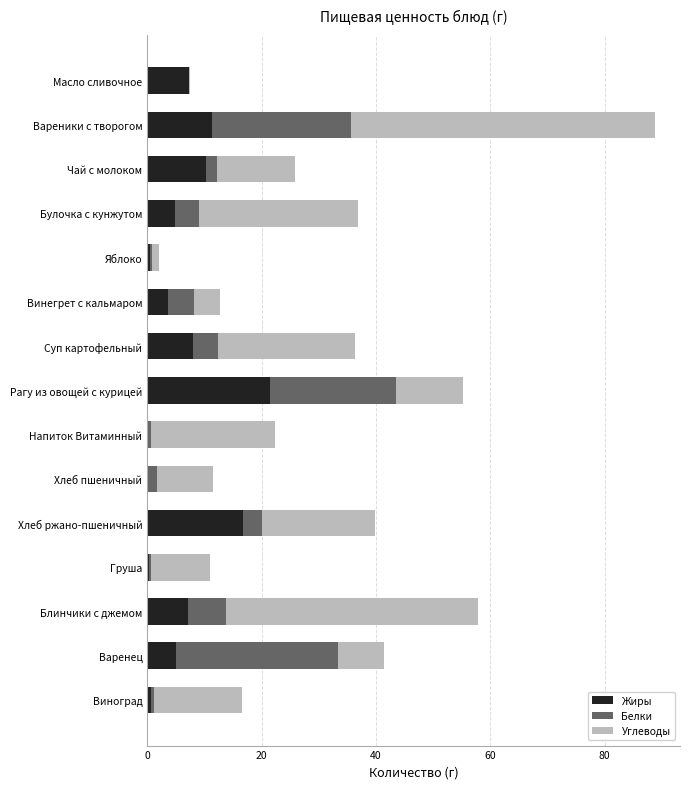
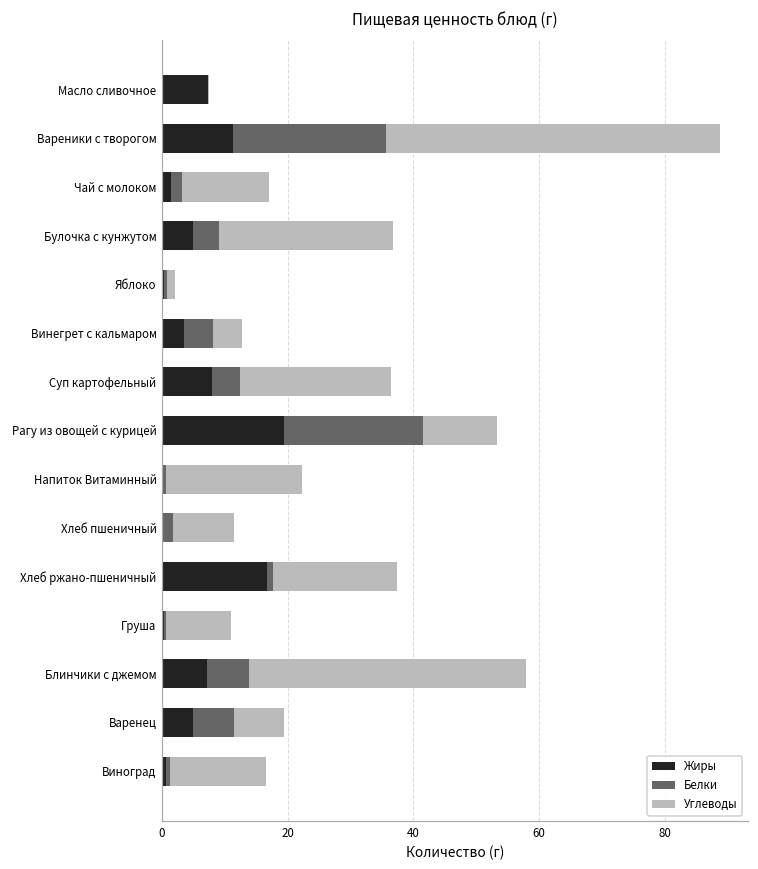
Жиры, Чай с молоком: 10 -> 1
Жиры, Рагу из овощей с курицей: 21 -> 19
Белки, Хлеб ржано-пшеничный: 3 -> 1
Белки, Варенец: 28 -> 6
